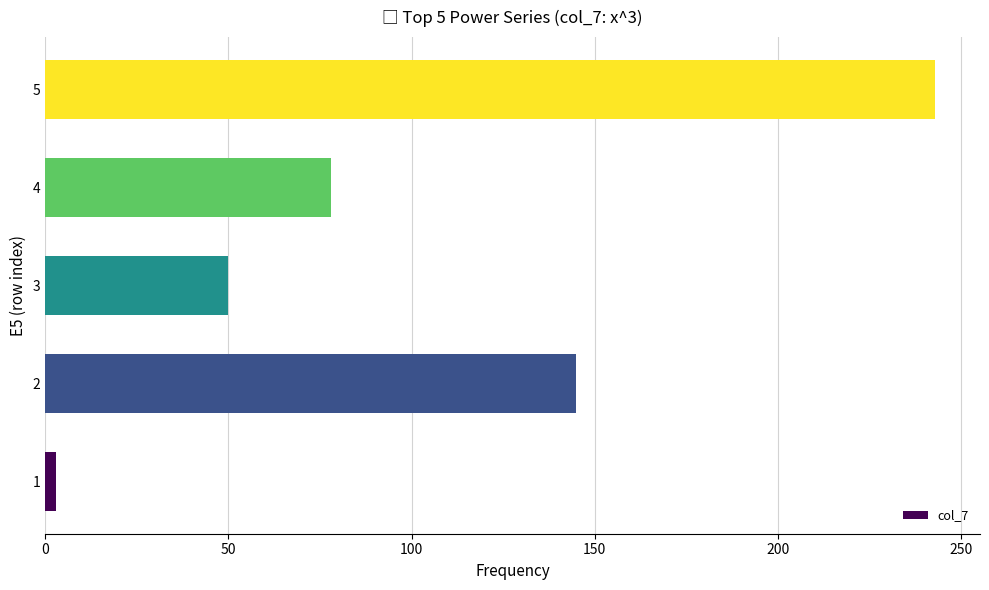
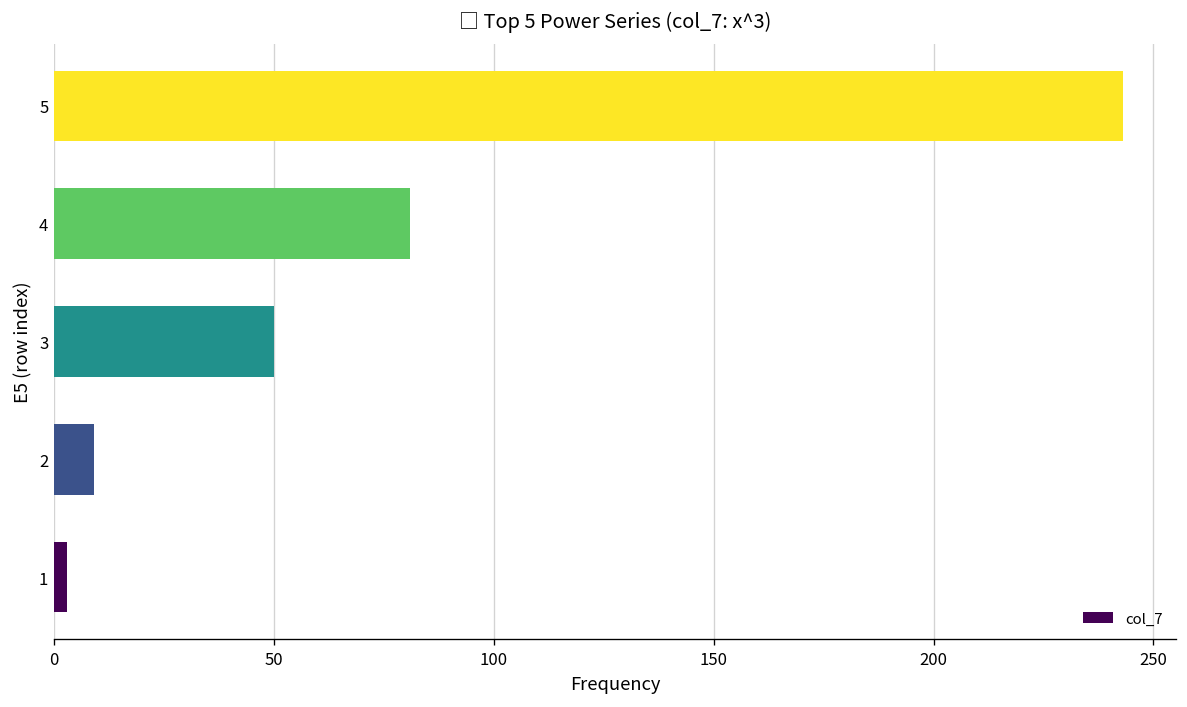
4: 78 -> 81
2: 145 -> 9
